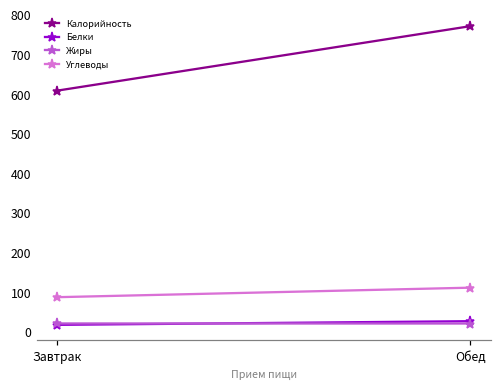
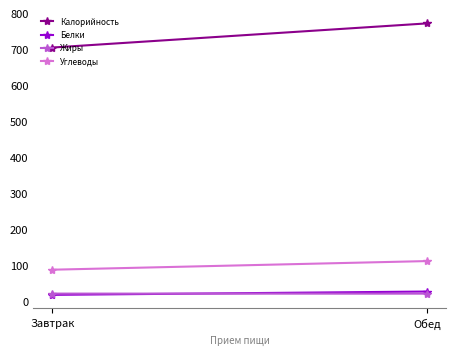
Калорийность, Завтрак: 610 -> 700
